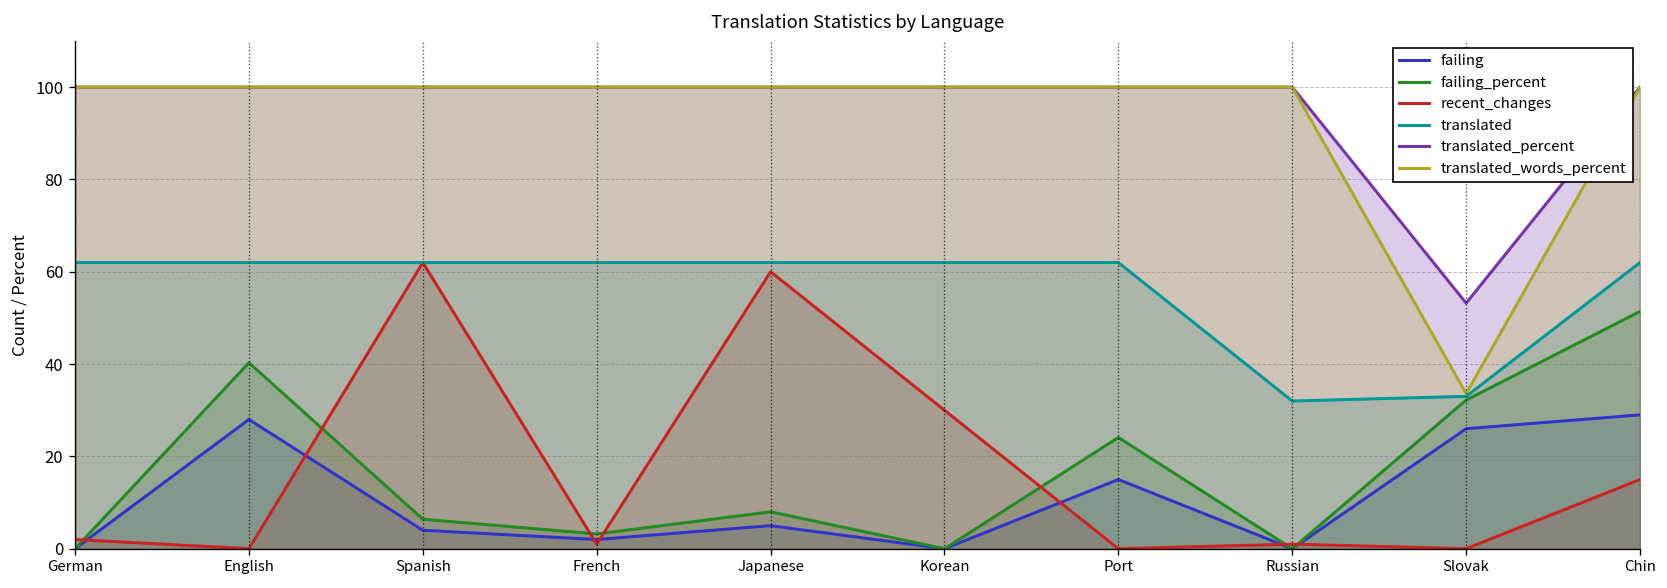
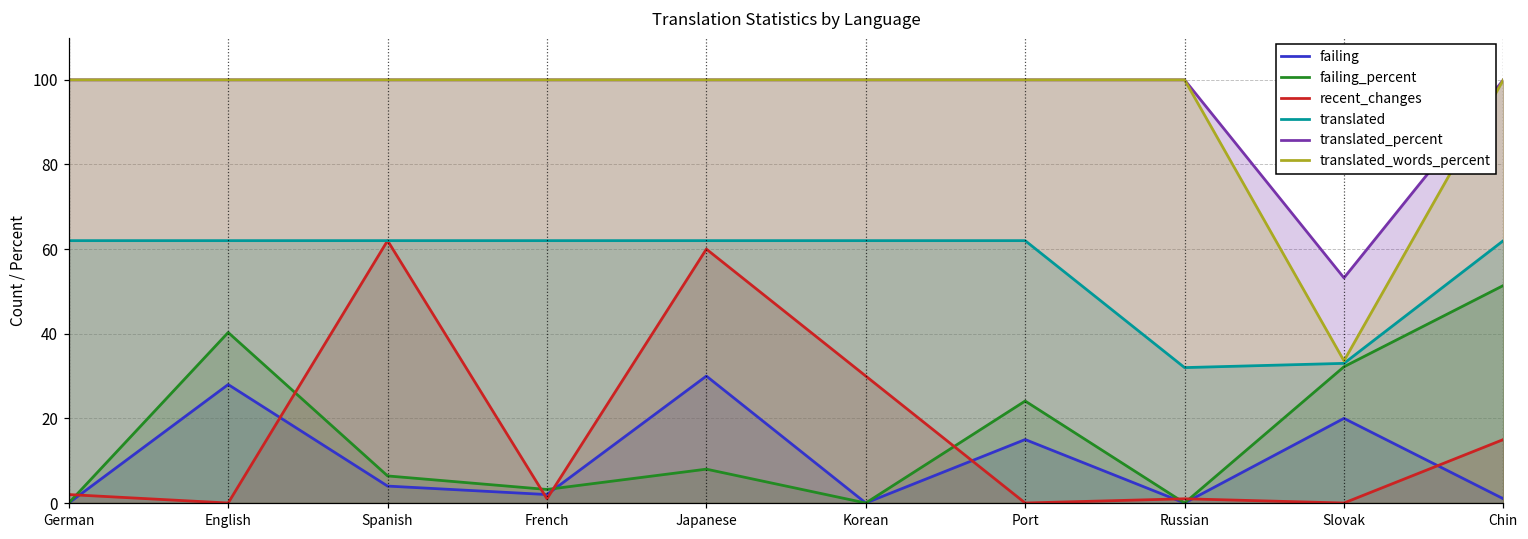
failing, Japanese: 5 -> 30
failing, Slovak: 26 -> 20
failing, Chin: 29 -> 1
